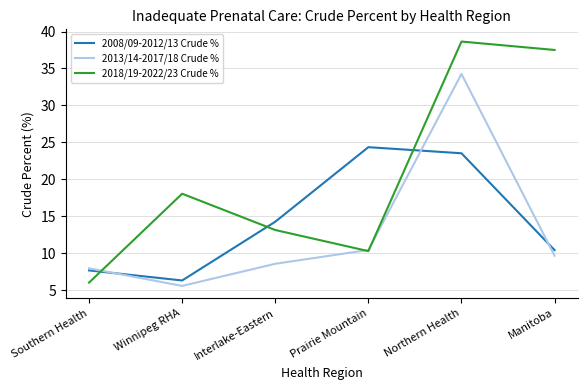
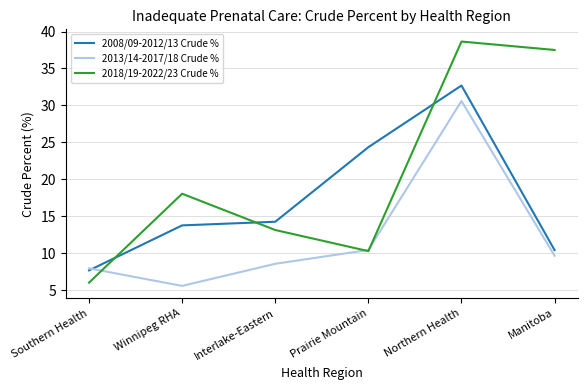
2008/09-2012/13 Crude %, Winnipeg RHA: 6 -> 14
2008/09-2012/13 Crude %, Northern Health: 24 -> 33
2013/14-2017/18 Crude %, Northern Health: 34 -> 31
